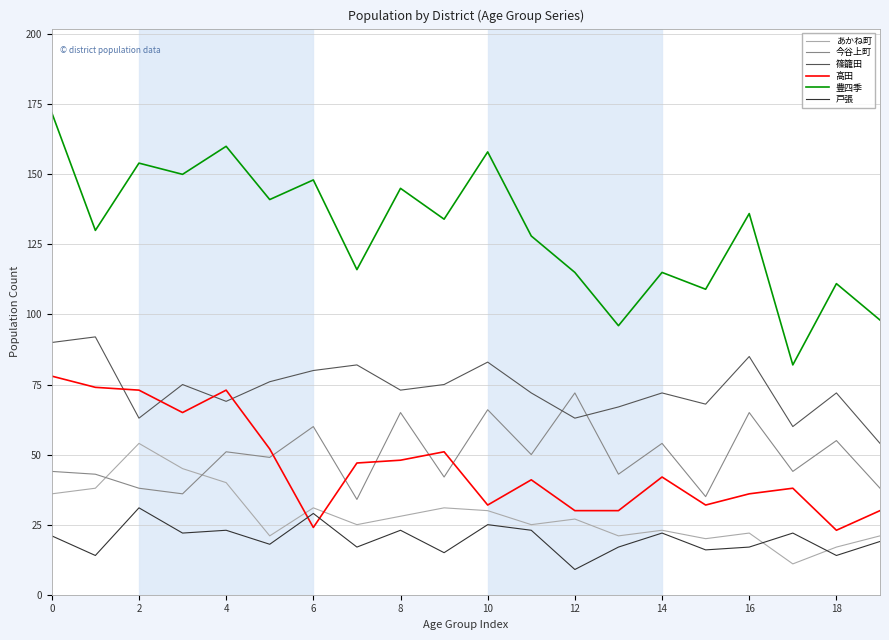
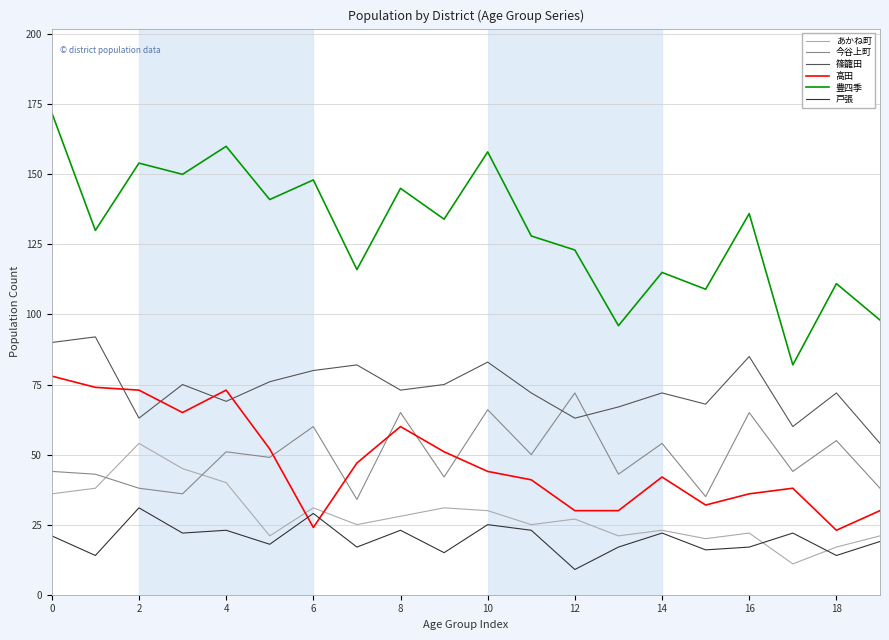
高田, 8: 48 -> 60
高田, 10: 32 -> 44
豊四季, 12: 115 -> 123
